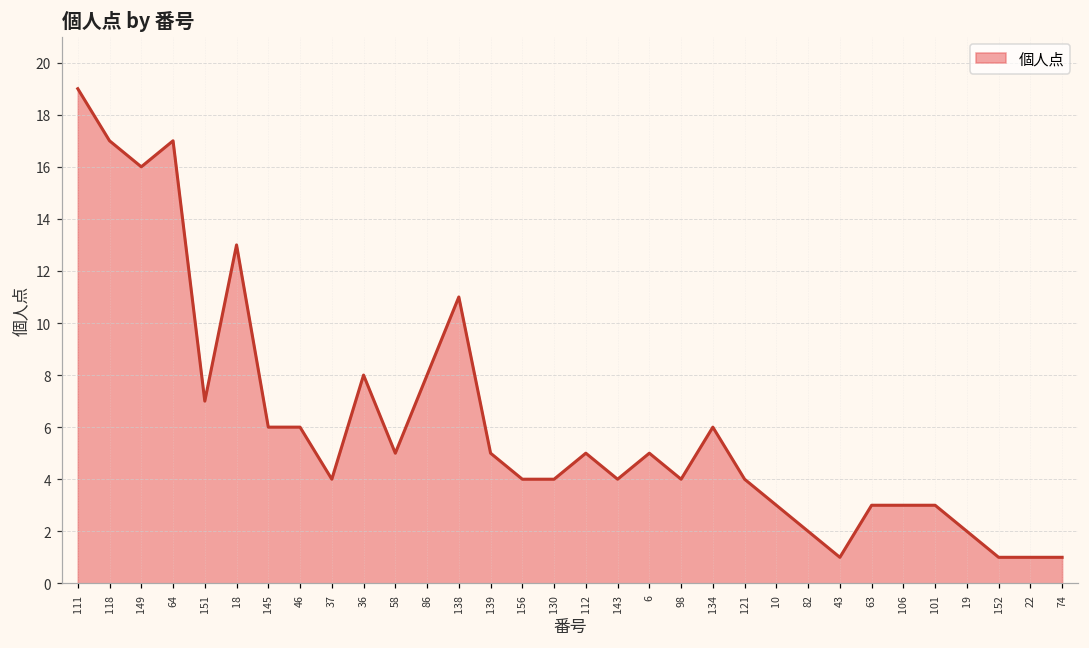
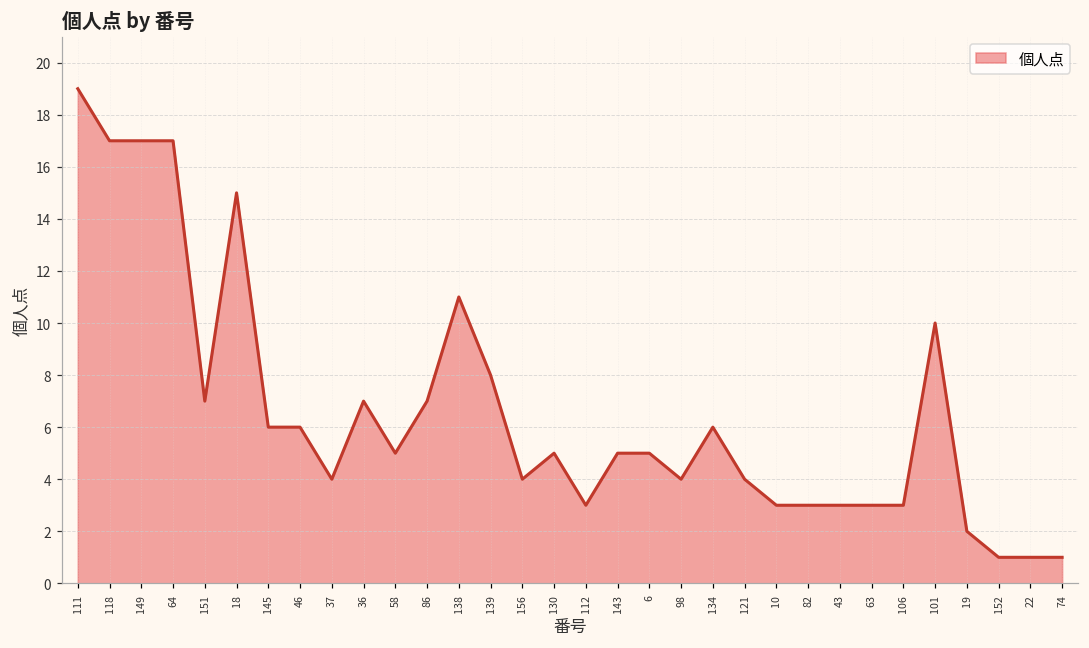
149: 16 -> 17
18: 13 -> 15
36: 8 -> 7
86: 8 -> 7
139: 5 -> 8
130: 4 -> 5
112: 5 -> 3
143: 4 -> 5
82: 2 -> 3
43: 1 -> 3
101: 3 -> 10
